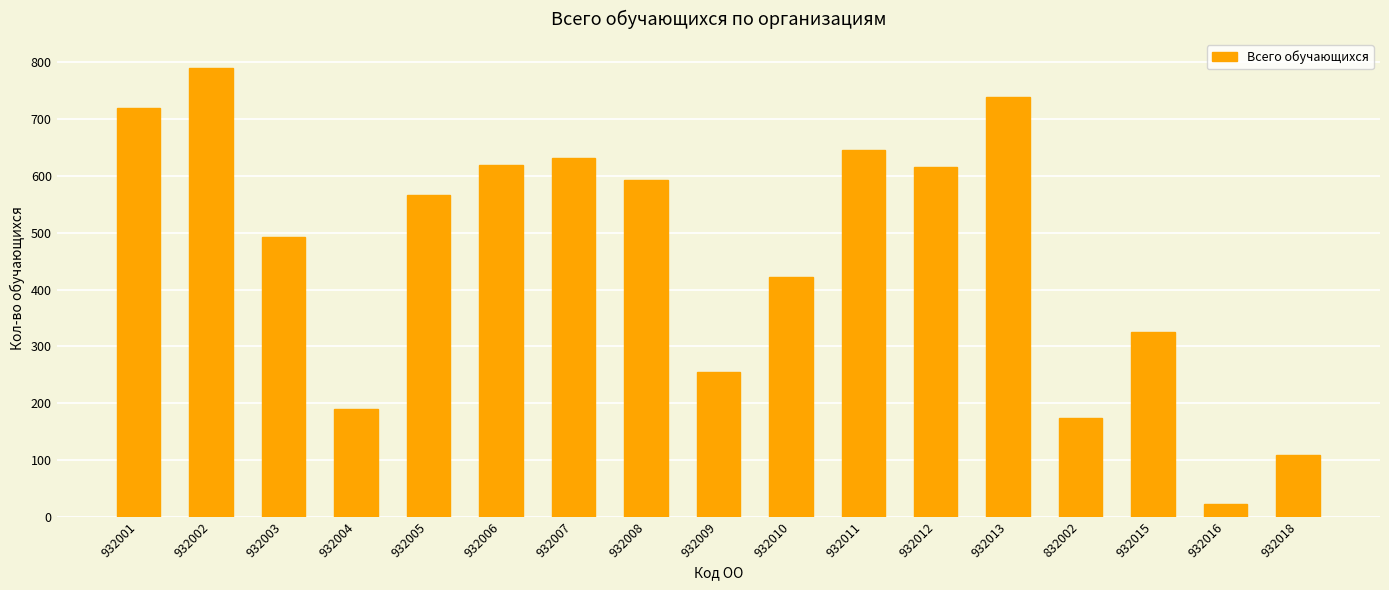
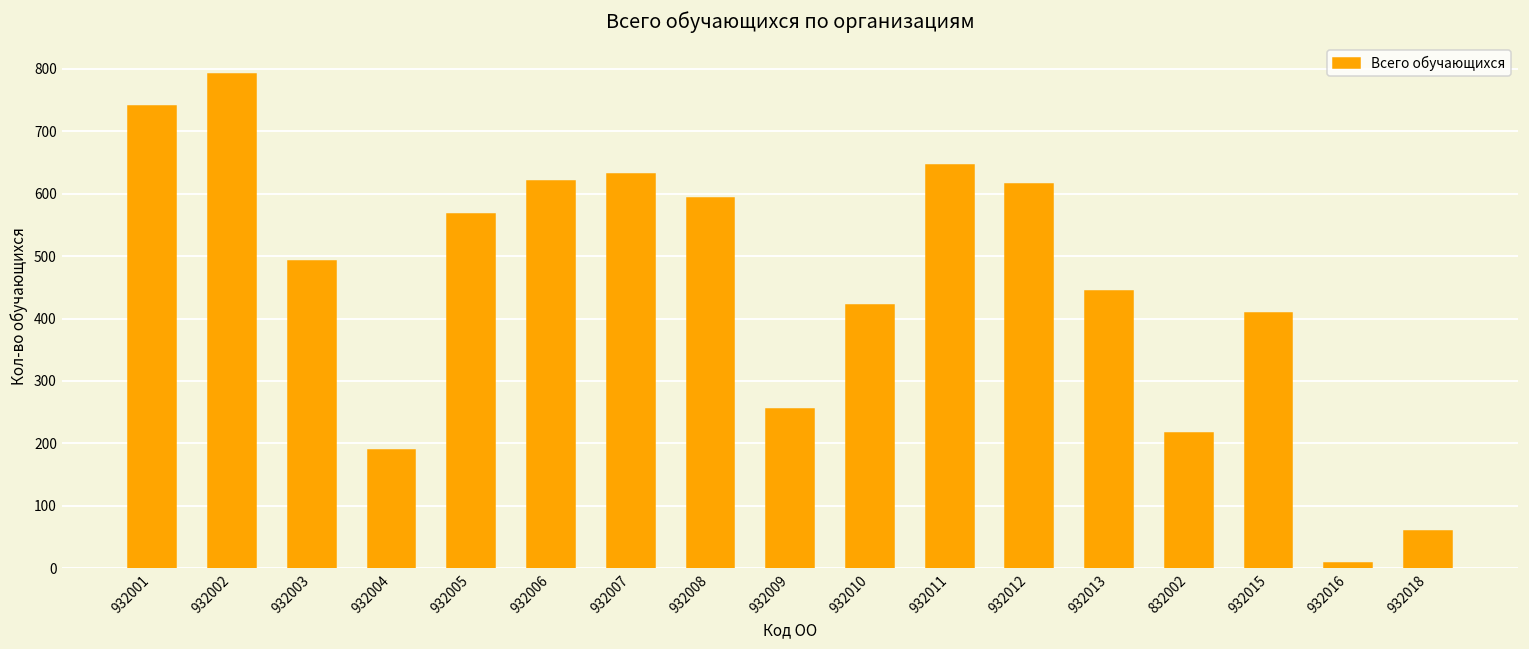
932001: 720 -> 740
932013: 740 -> 440
832002: 170 -> 220
932015: 330 -> 410
932016: 20 -> 10
932018: 110 -> 60
